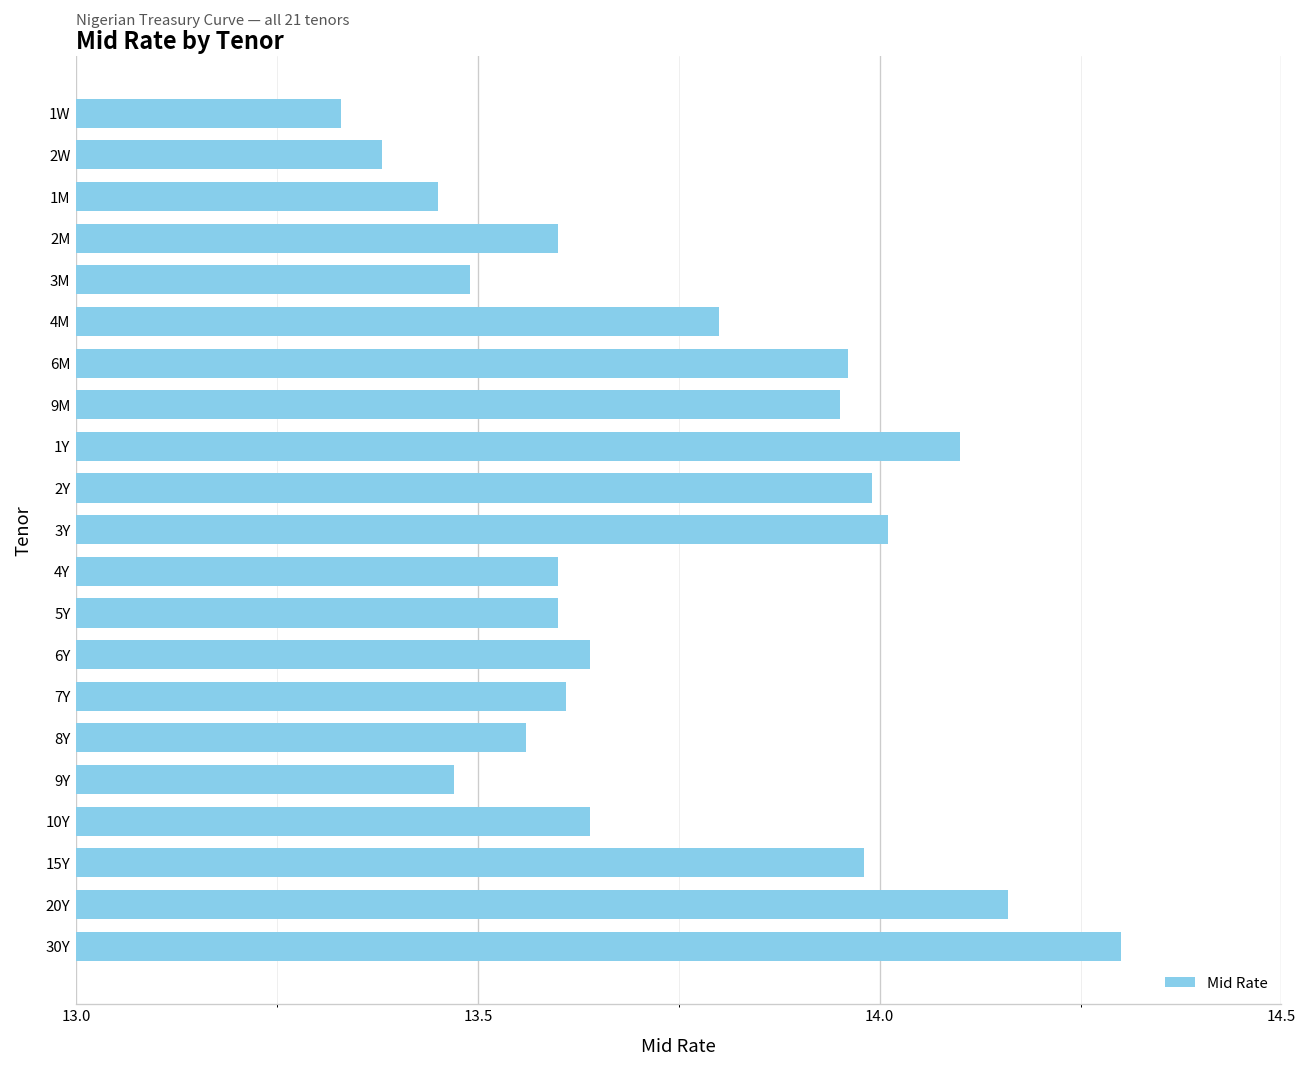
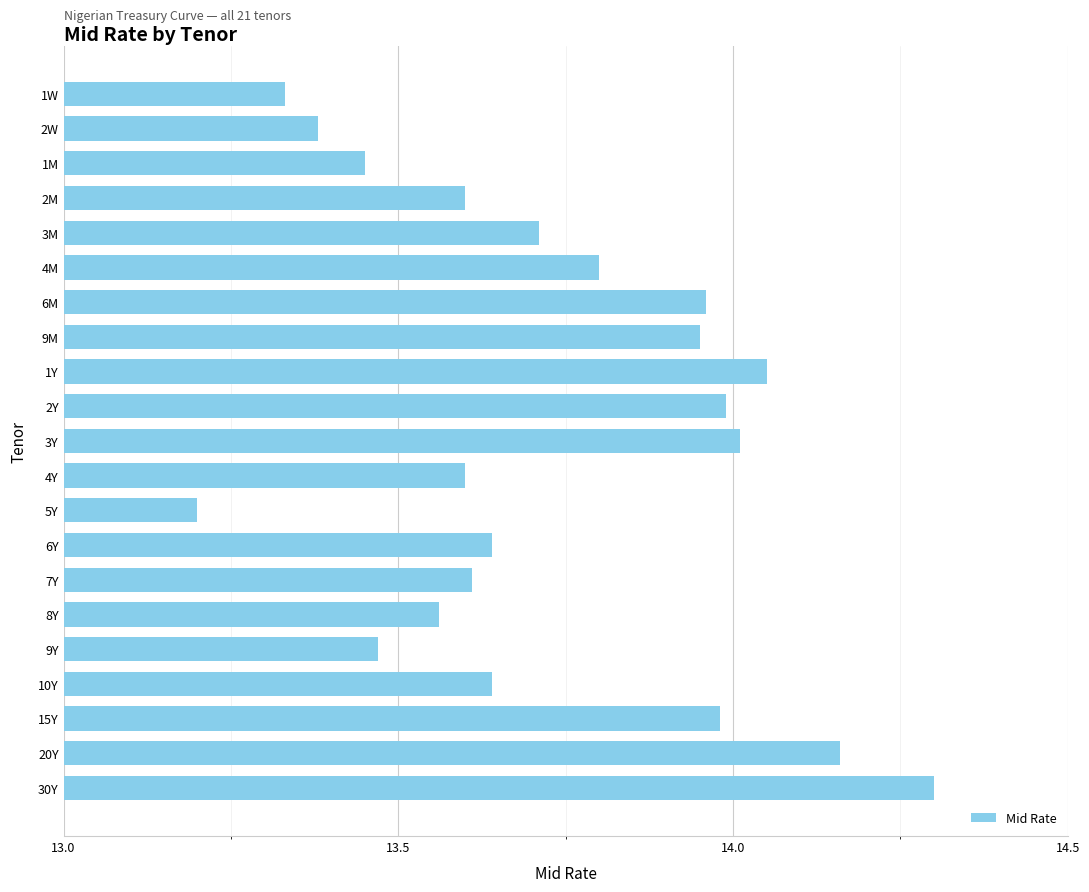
3M: 13.49 -> 13.71
1Y: 14.10 -> 14.05
5Y: 13.6 -> 13.2
